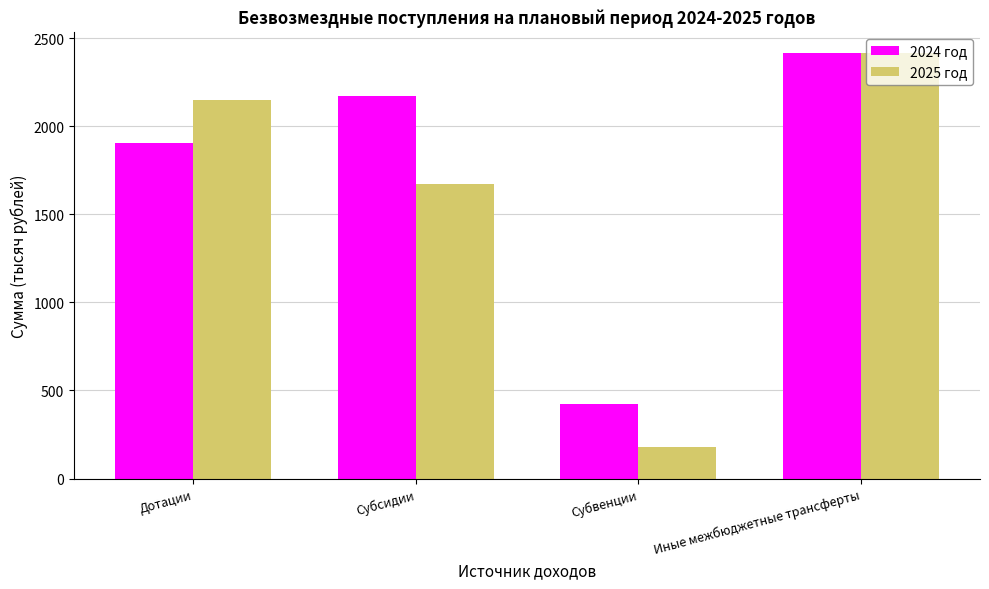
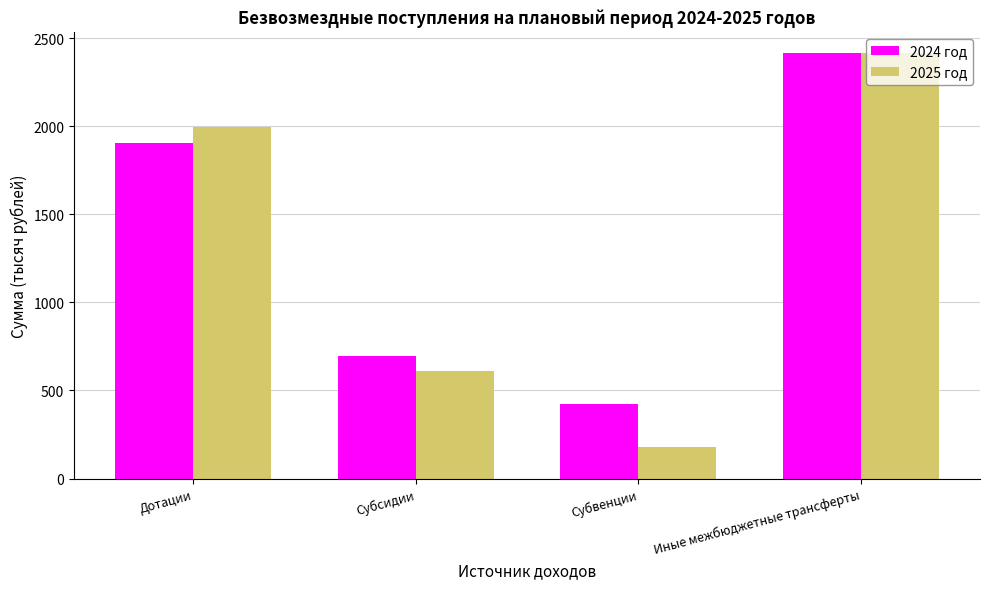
2025 год, Дотации: 2150 -> 2000
2024 год, Субсидии: 2170 -> 690
2025 год, Субсидии: 1670 -> 610
